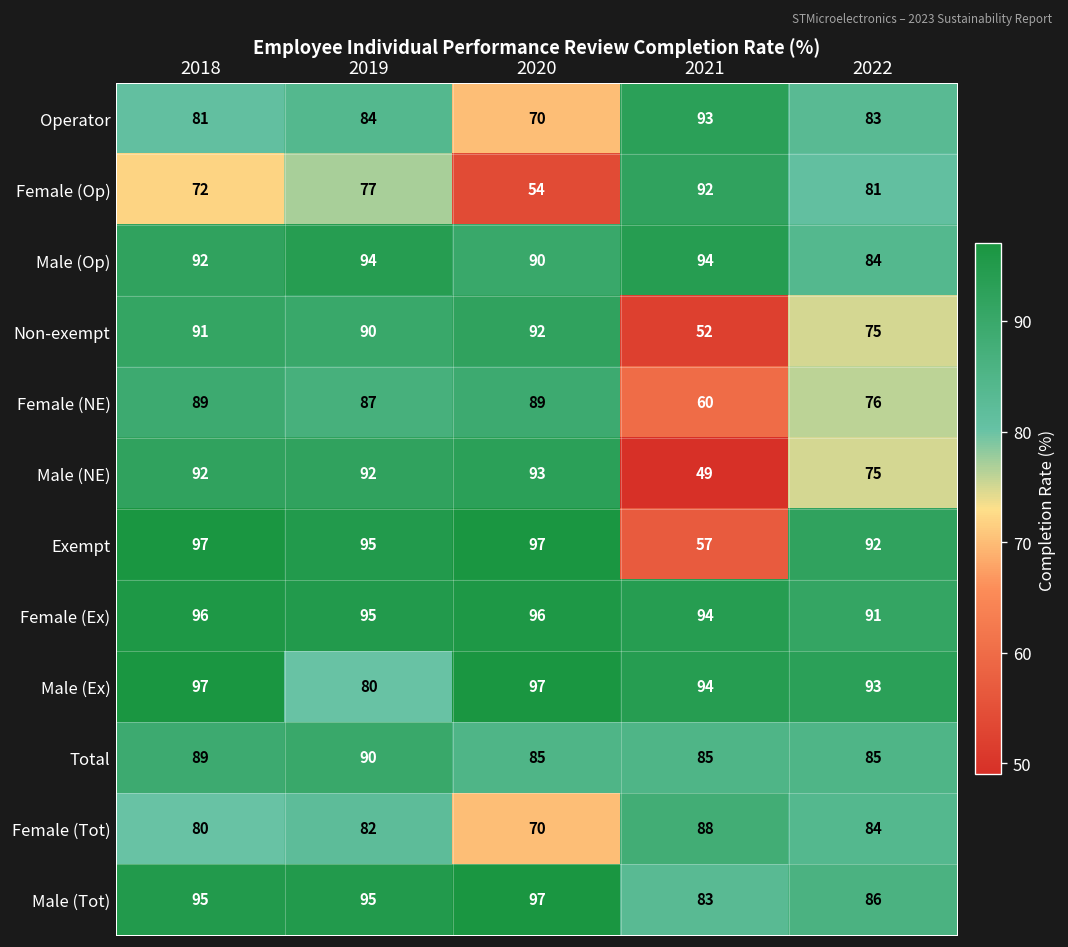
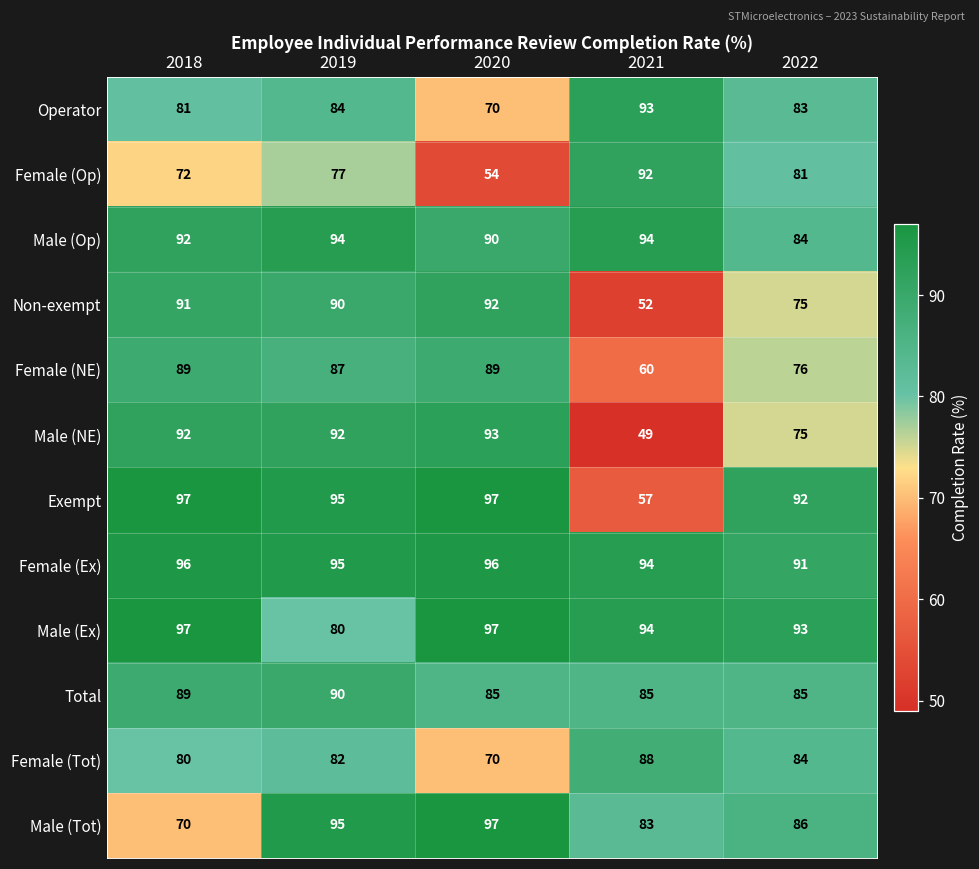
Male (Tot), 2018: 95 -> 70
